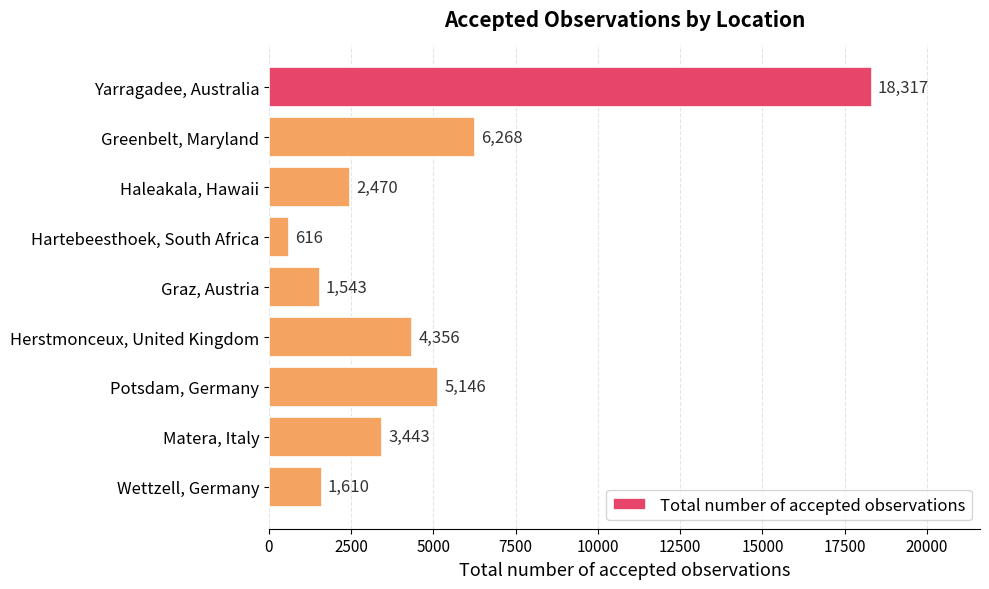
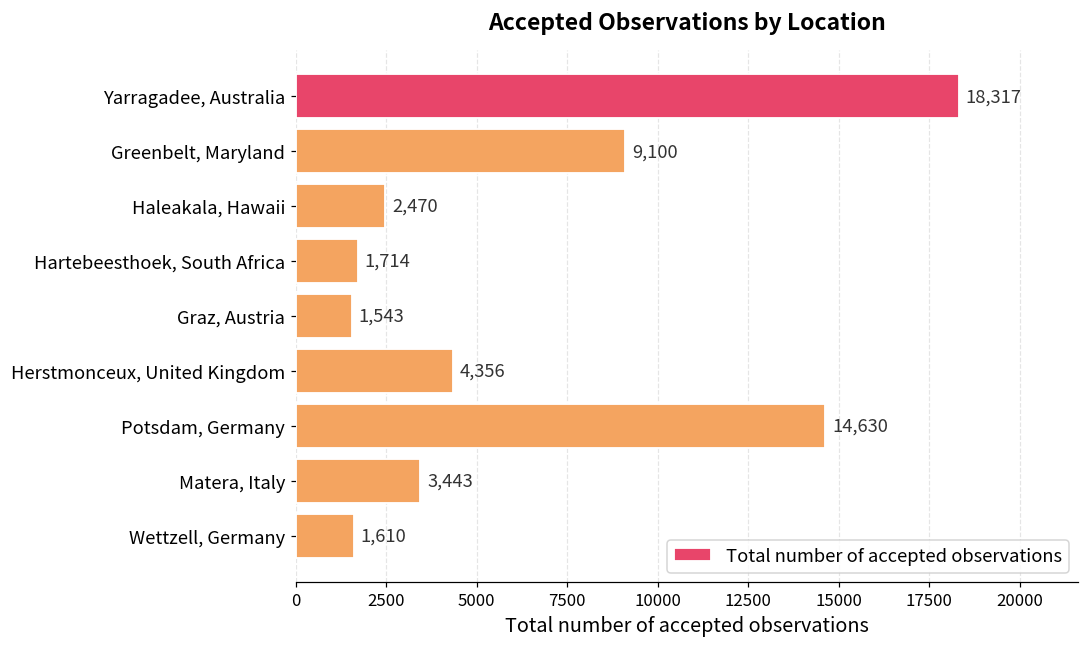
Greenbelt, Maryland: 6,268 -> 9,100
Hartebeesthoek, South Africa: 616 -> 1,714
Potsdam, Germany: 5,146 -> 14,630
